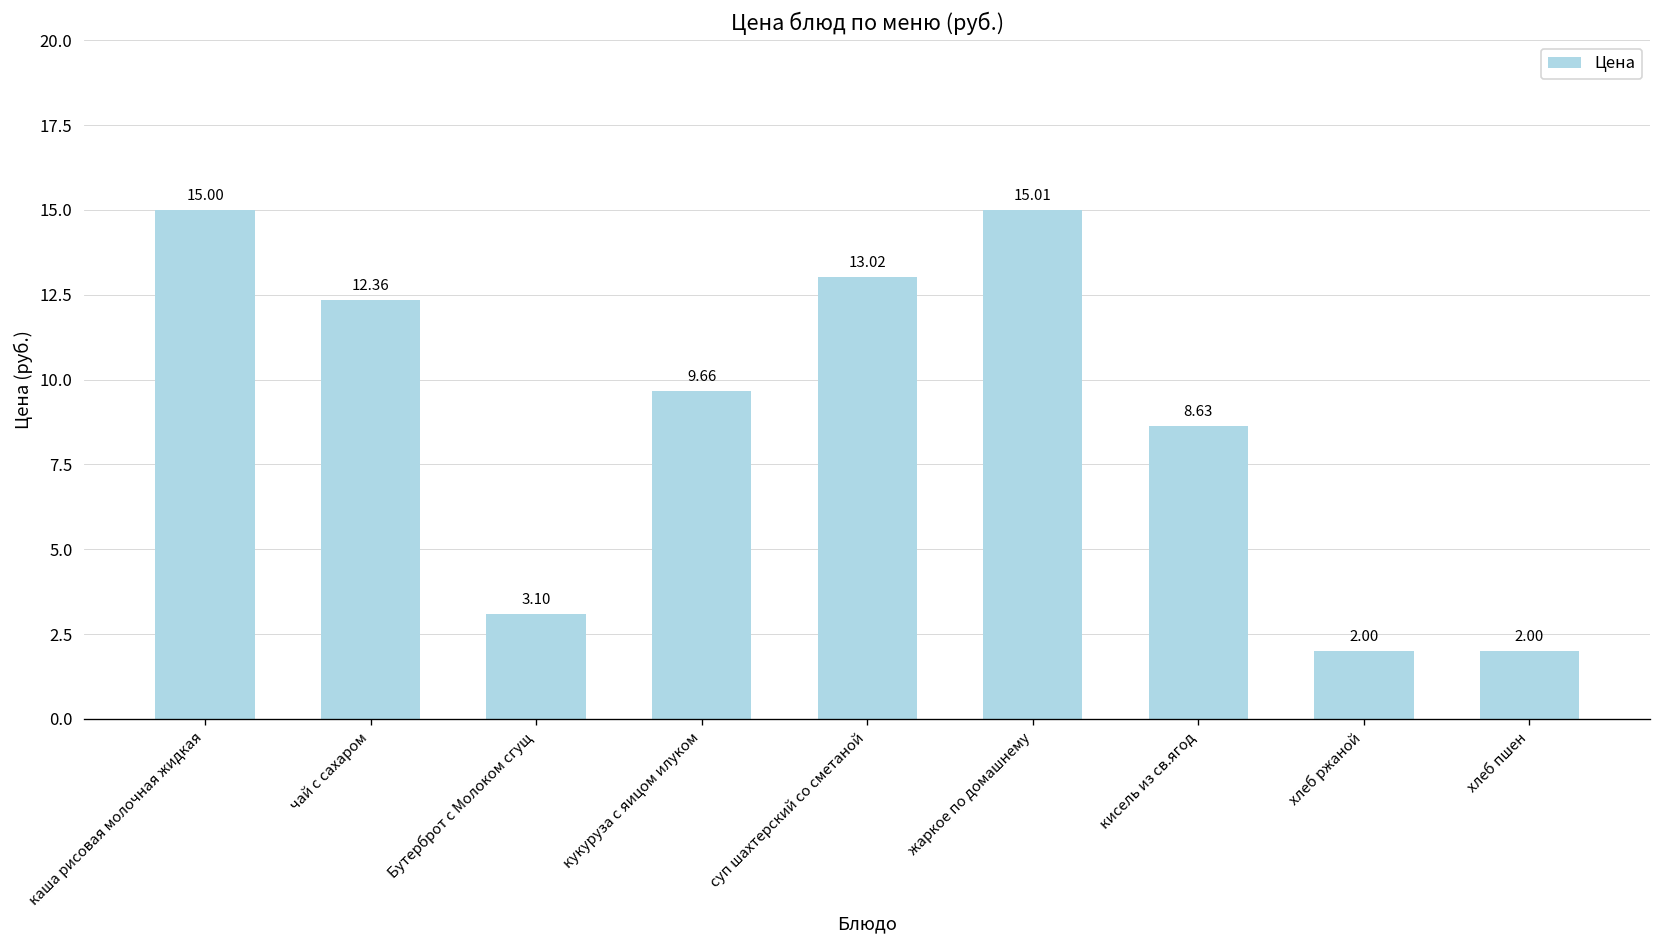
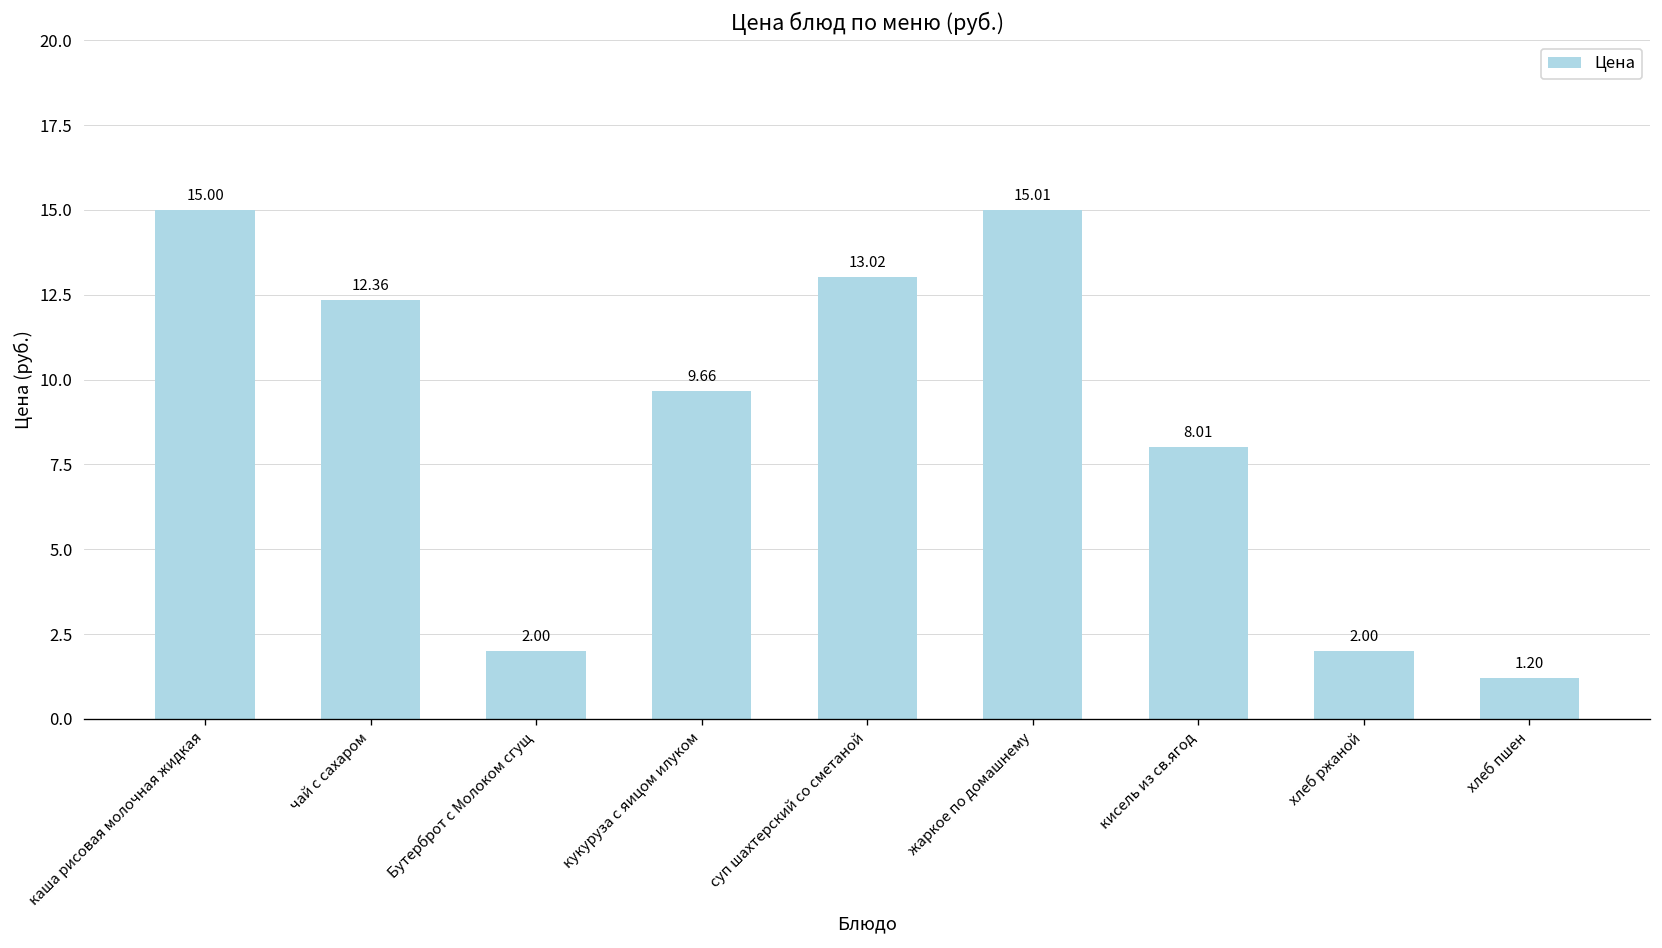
Бутерброт с Молоком сгущ: 3.10 -> 2.00
кисель из св.ягод: 8.63 -> 8.01
хлеб пшен: 2.00 -> 1.20
